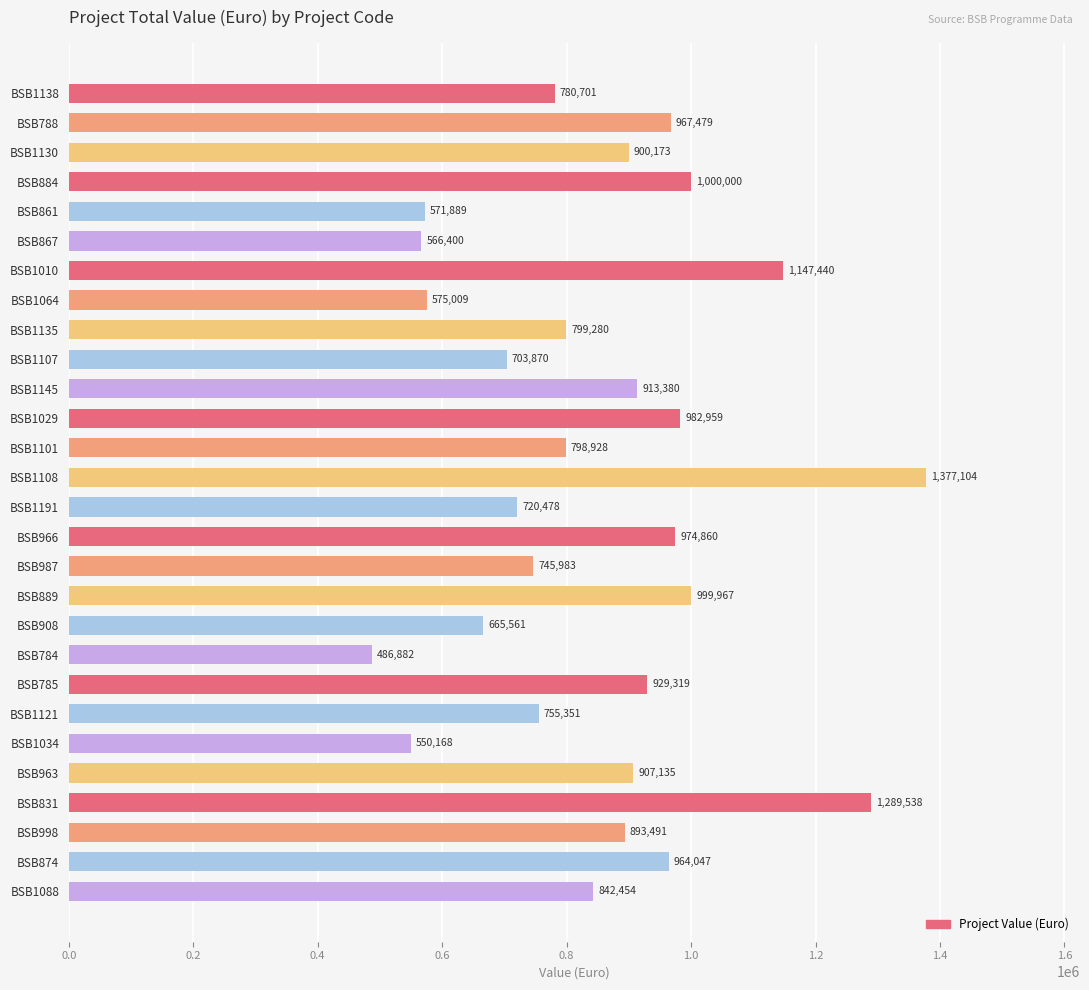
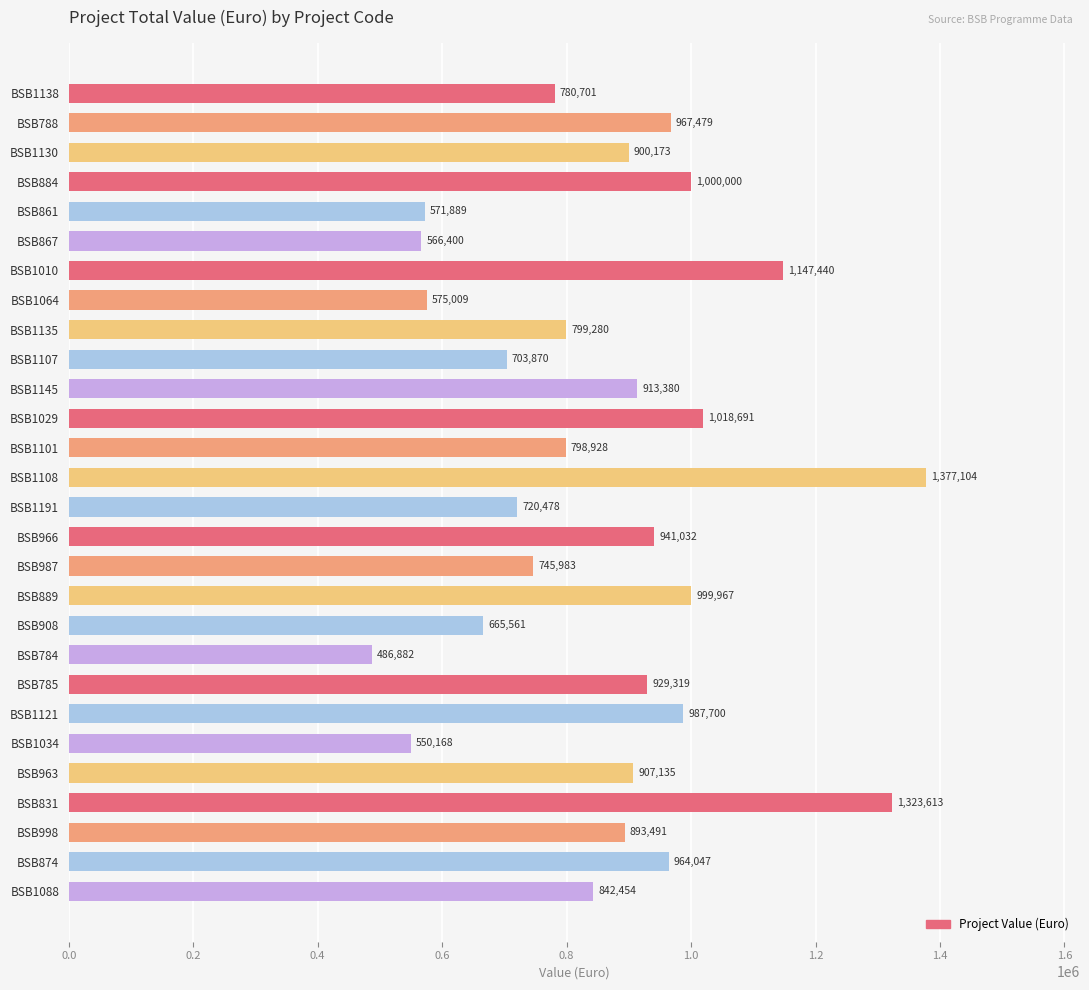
BSB1029: 982,959 -> 1,018,691
BSB966: 974,860 -> 941,032
BSB1121: 755,351 -> 987,700
BSB831: 1,289,538 -> 1,323,613
